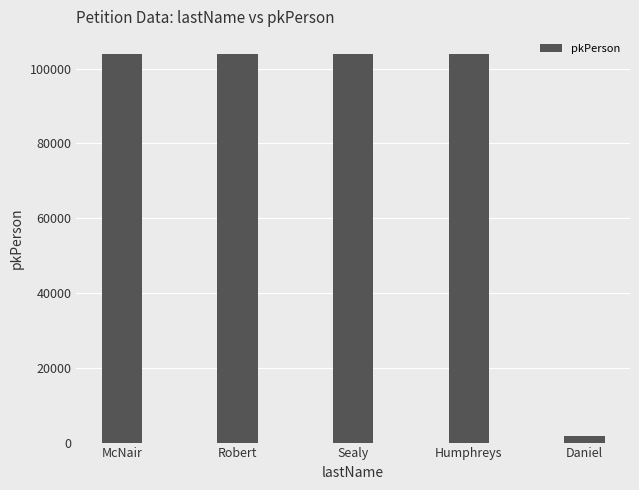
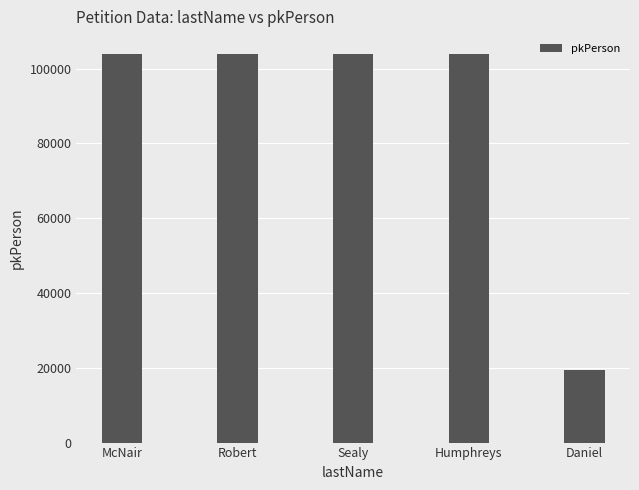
Daniel: 2000 -> 19000
